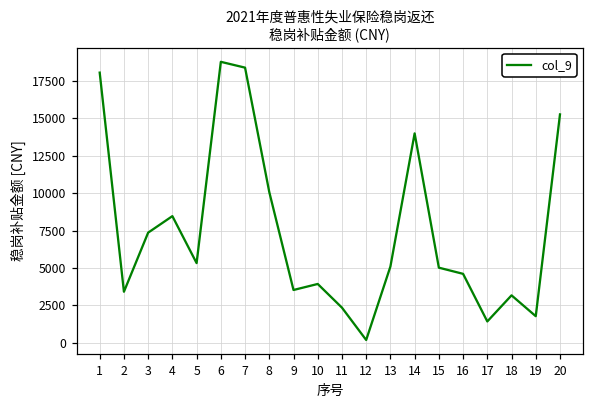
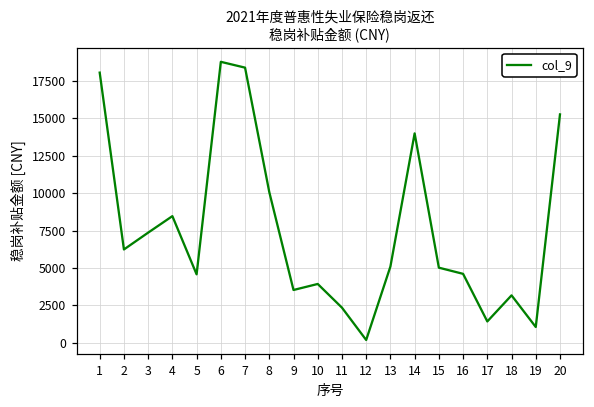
2: 3400 -> 6200
5: 5300 -> 4600
19: 1800 -> 1100
